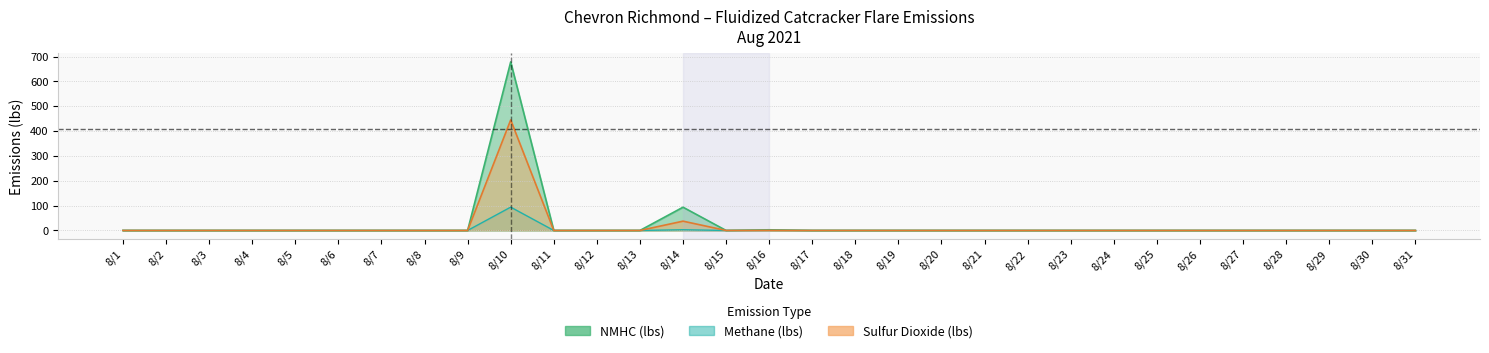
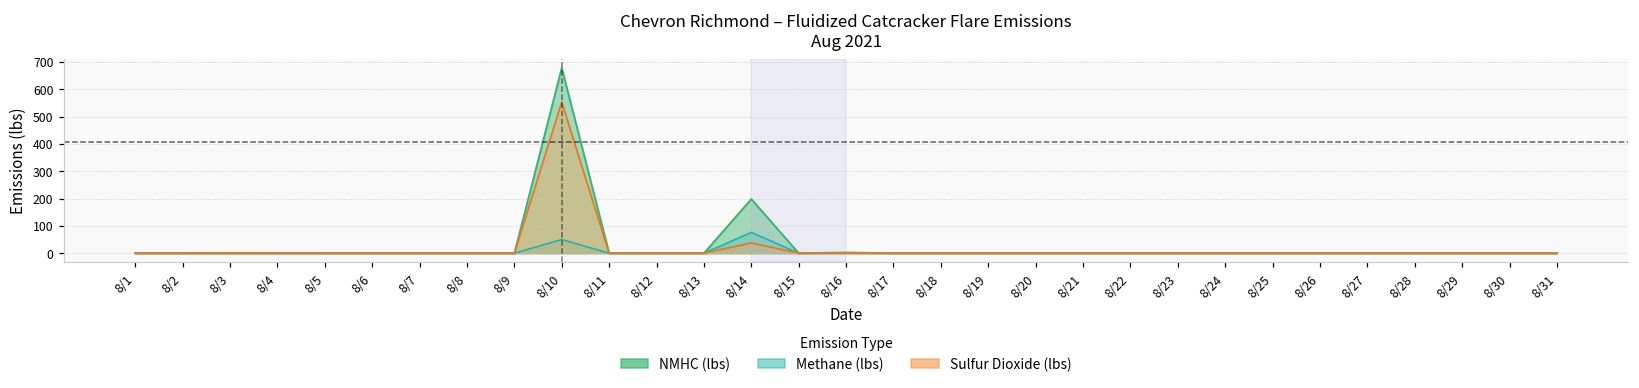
Methane (lbs), 8/10: 90 -> 50
Sulfur Dioxide (lbs), 8/10: 440 -> 550
NMHC (lbs), 8/14: 90 -> 200
Methane (lbs), 8/14: 0 -> 80
